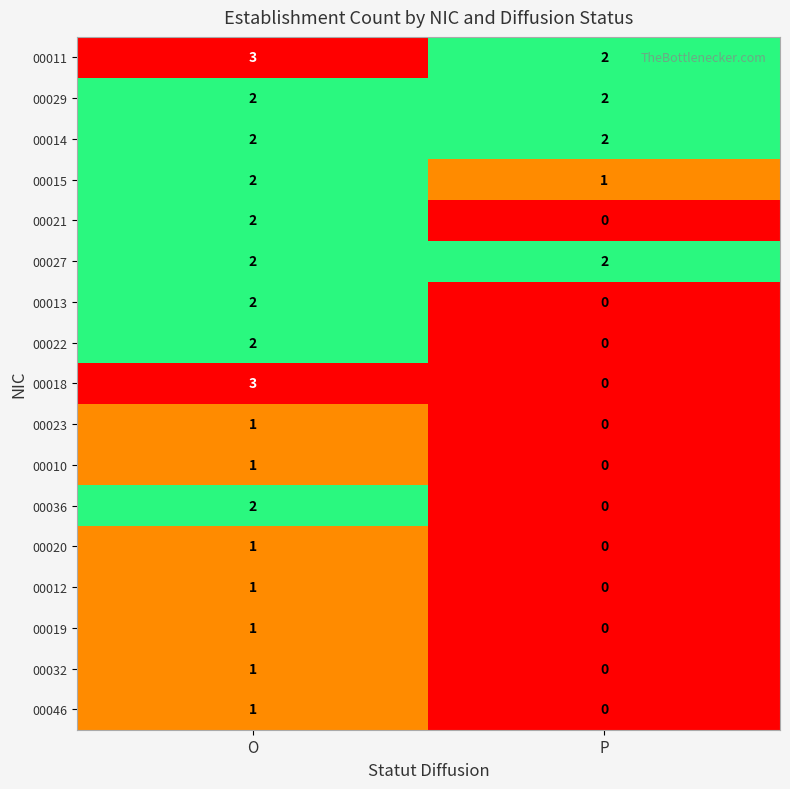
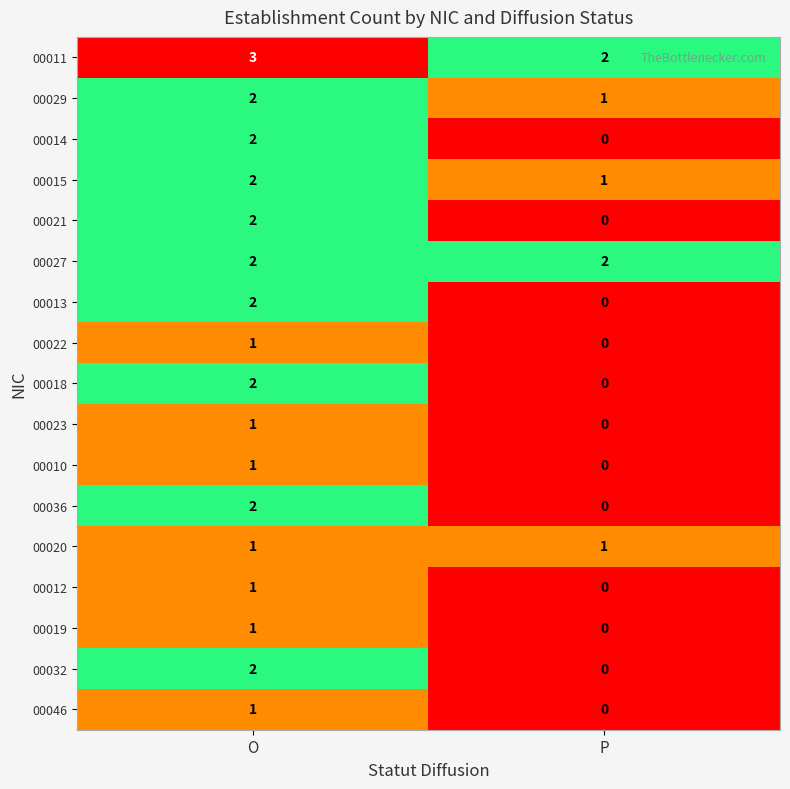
00029, P: 2 -> 1
00014, P: 2 -> 0
00022, O: 2 -> 1
00018, O: 3 -> 2
00020, P: 0 -> 1
00032, O: 1 -> 2
